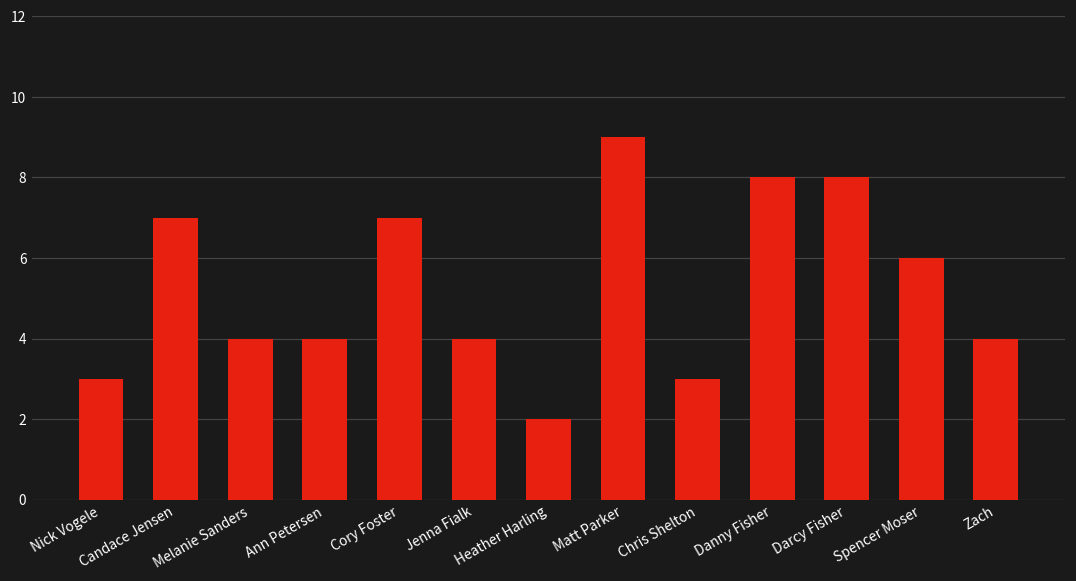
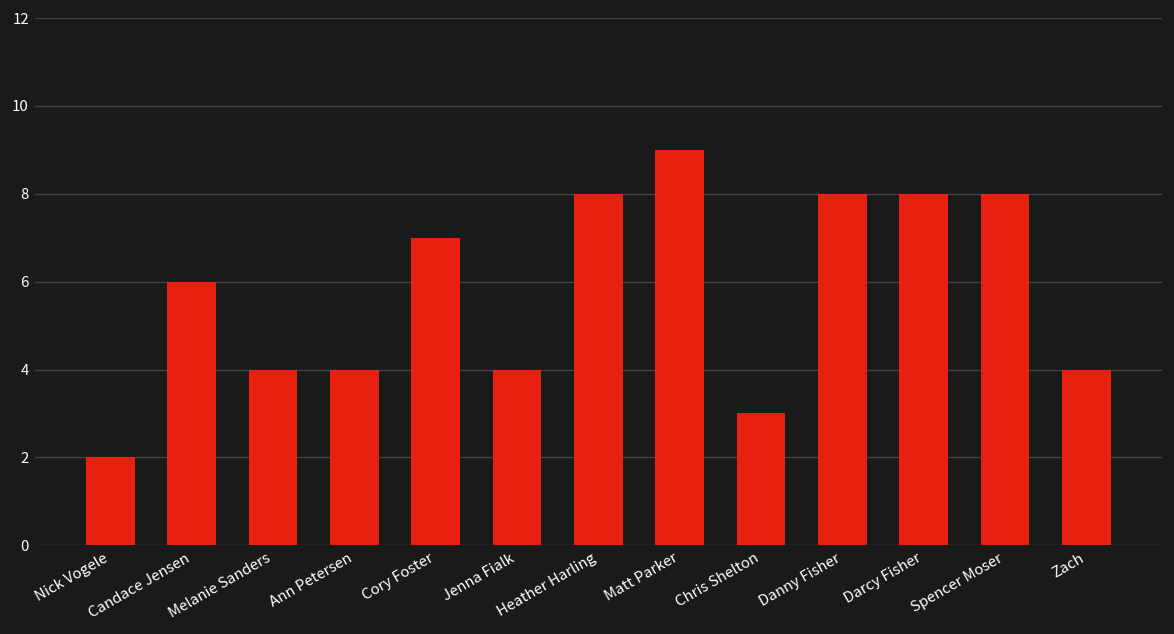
Nick Vogele: 3 -> 2
Candace Jensen: 7 -> 6
Heather Harling: 2 -> 8
Spencer Moser: 6 -> 8
